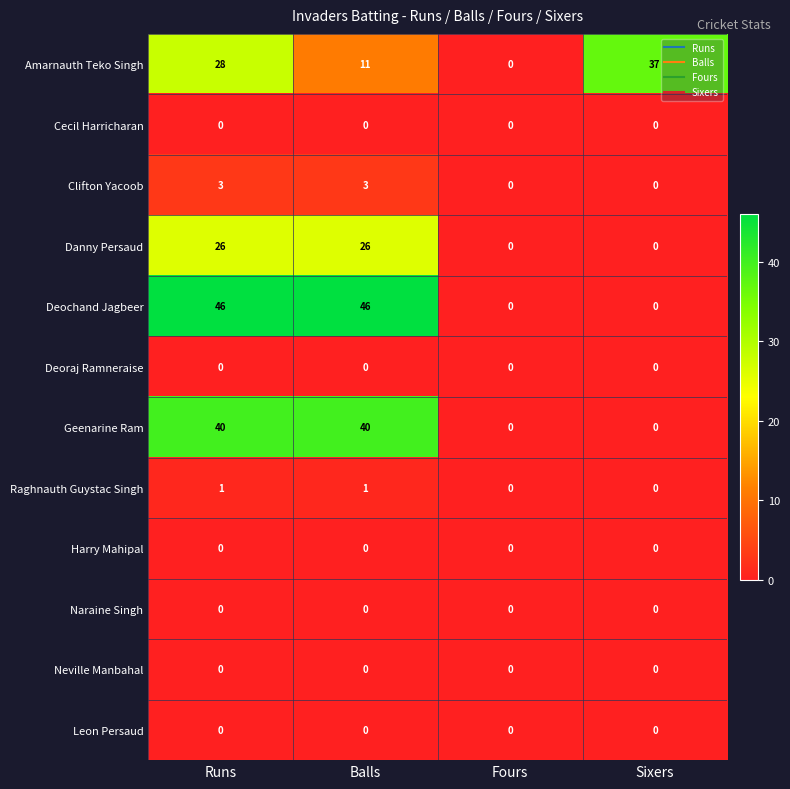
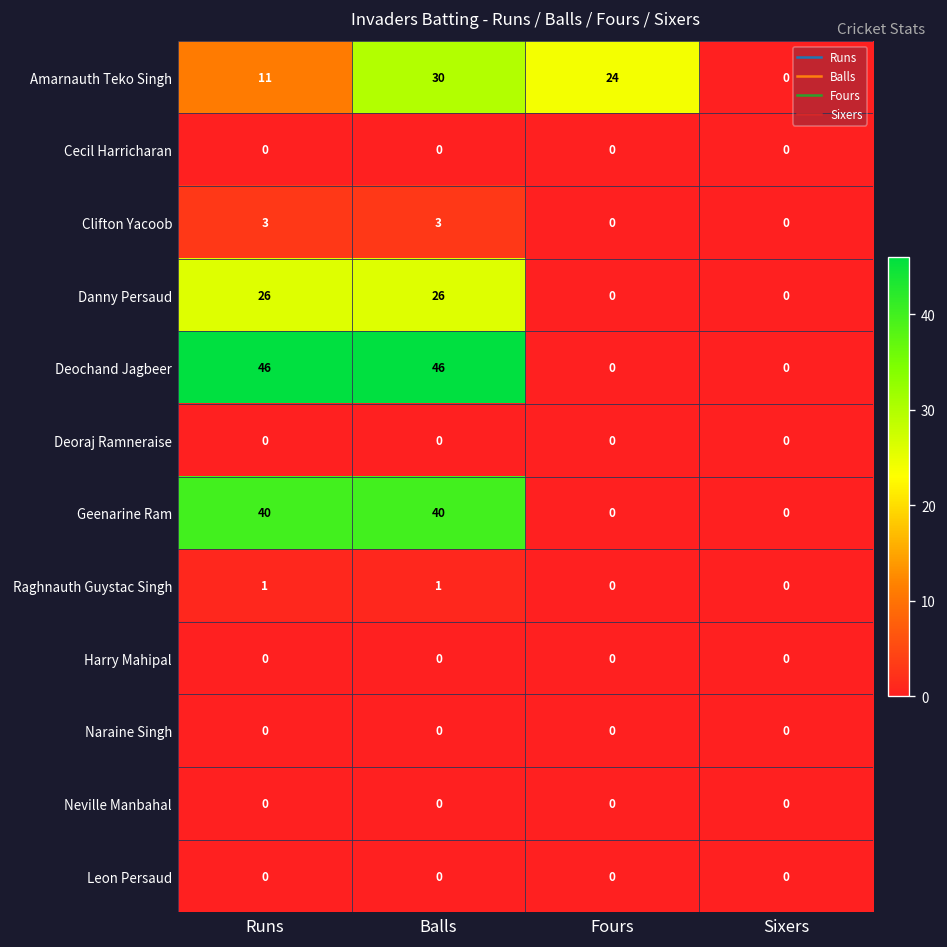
Amarnauth Teko Singh, Runs: 28 -> 11
Amarnauth Teko Singh, Balls: 11 -> 30
Amarnauth Teko Singh, Fours: 0 -> 24
Amarnauth Teko Singh, Sixers: 37 -> 0
